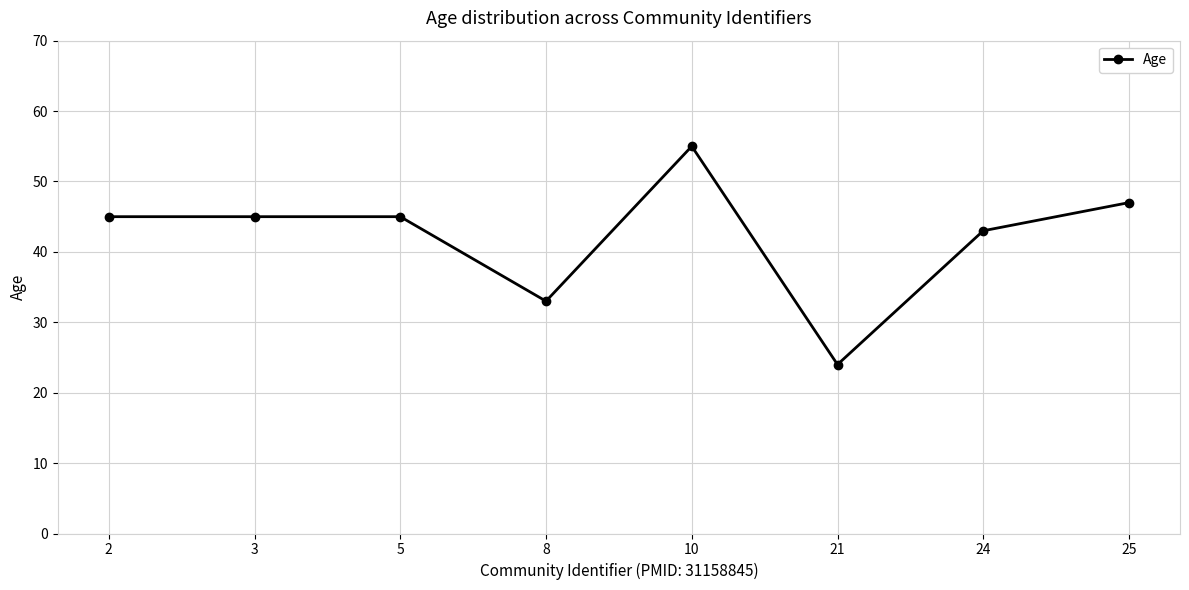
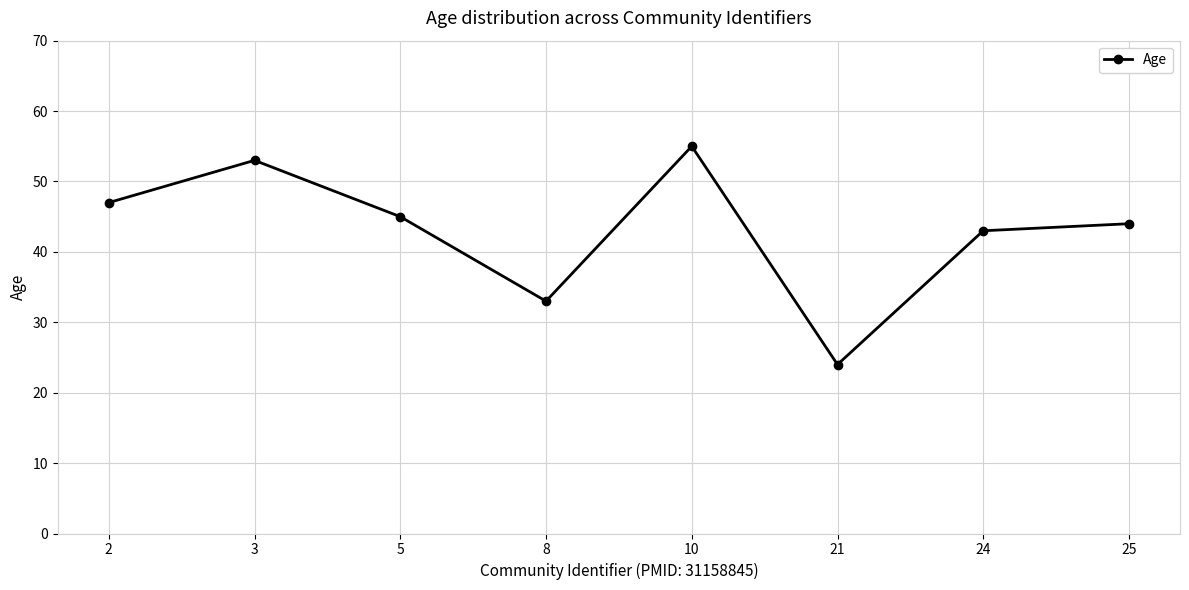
2: 45 -> 47
3: 45 -> 53
25: 47 -> 44
